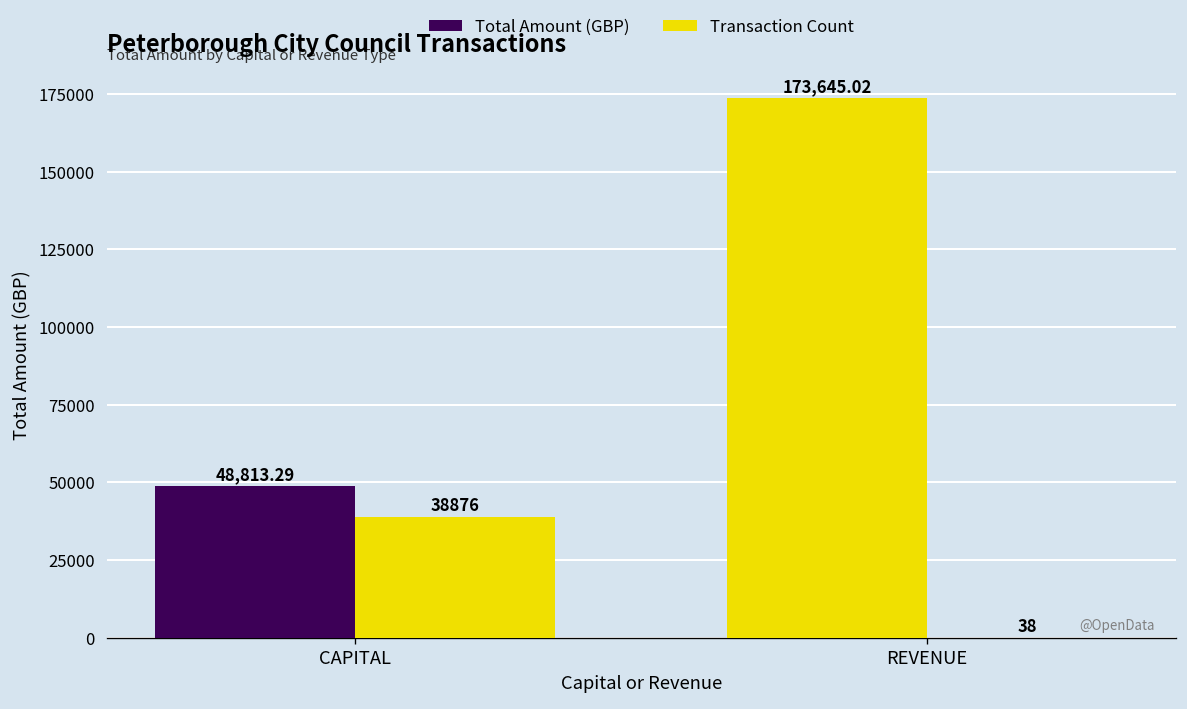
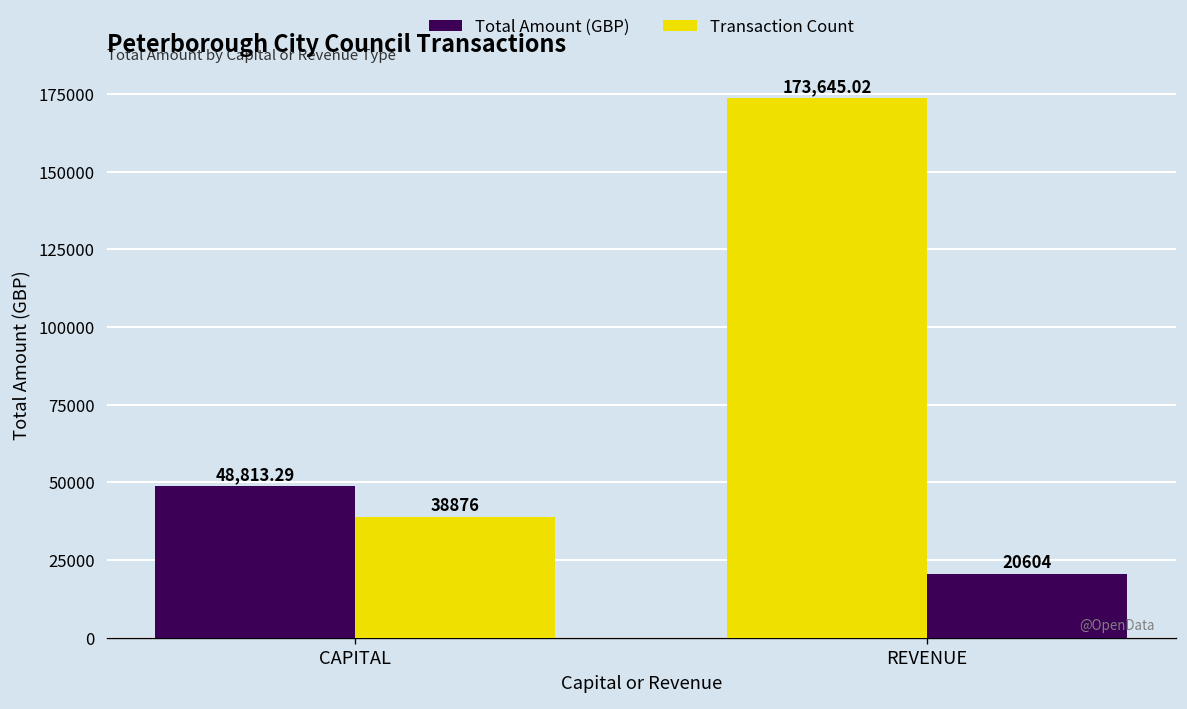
Transaction Count, REVENUE: 38 -> 20604
